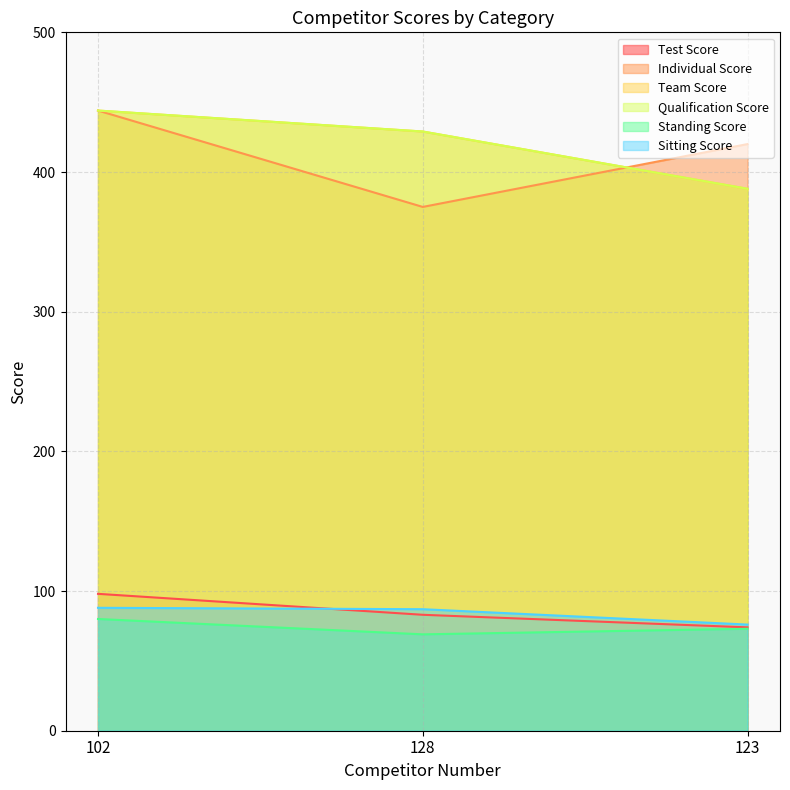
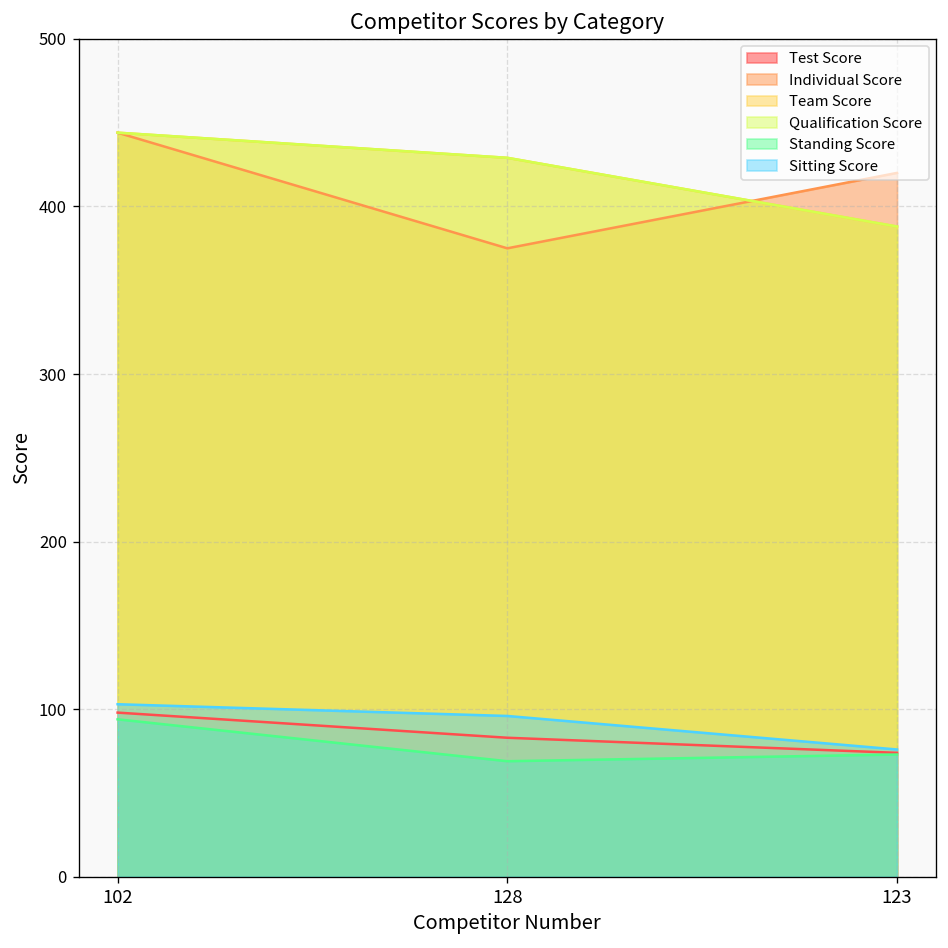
Standing Score, 102: 80 -> 94
Sitting Score, 102: 88 -> 103
Sitting Score, 128: 87 -> 96
